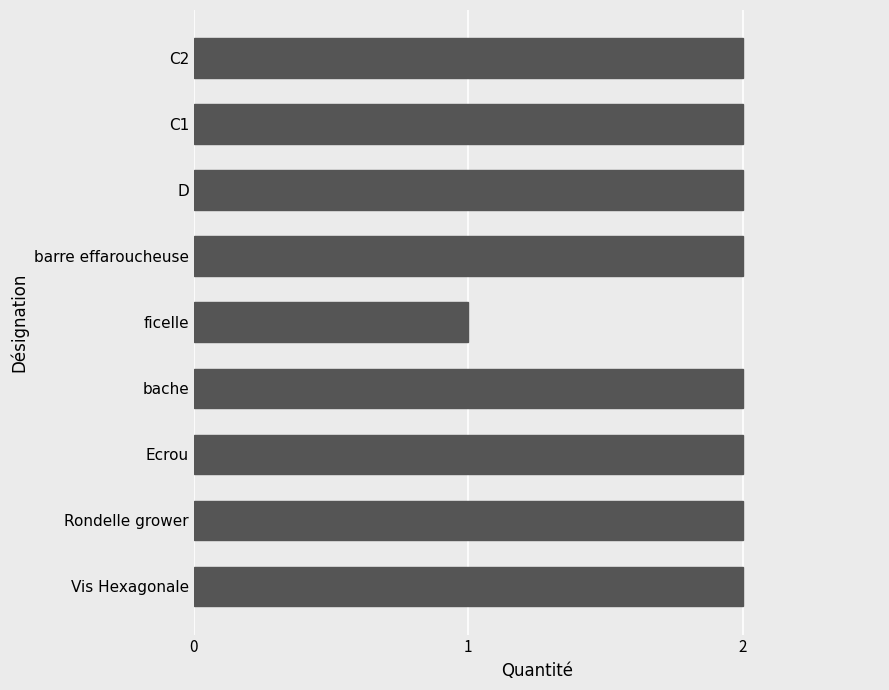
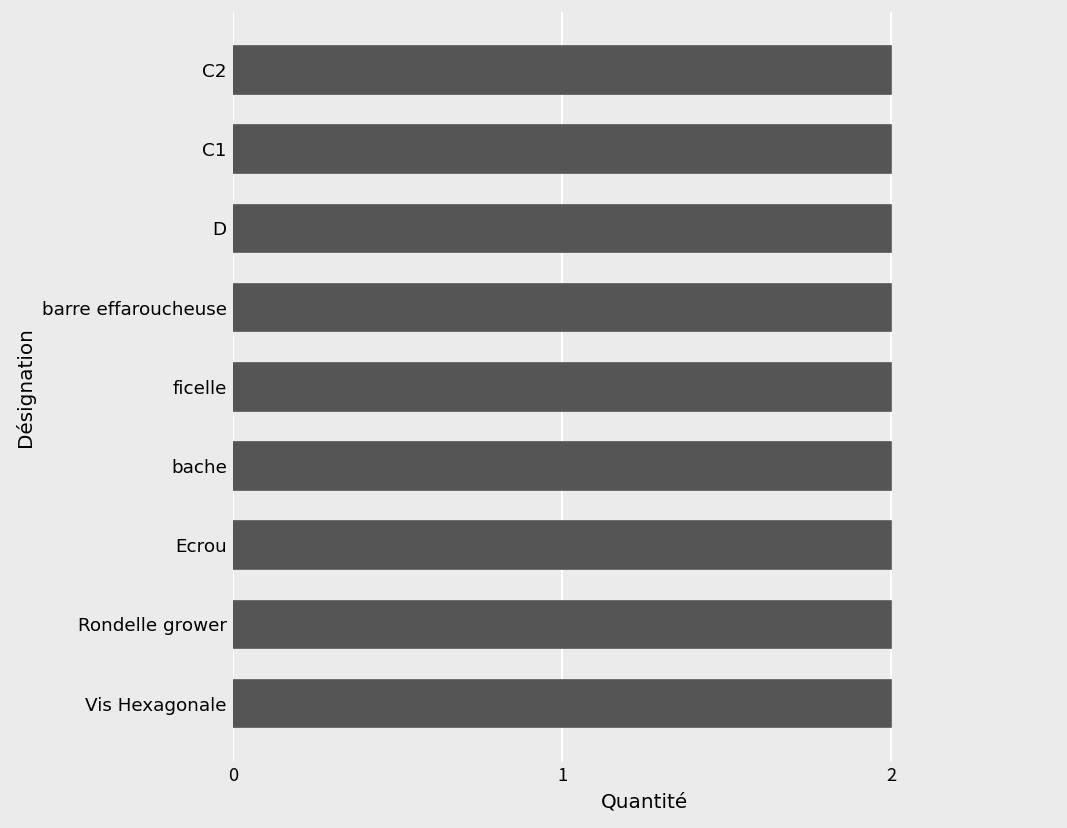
ficelle: 1 -> 2
